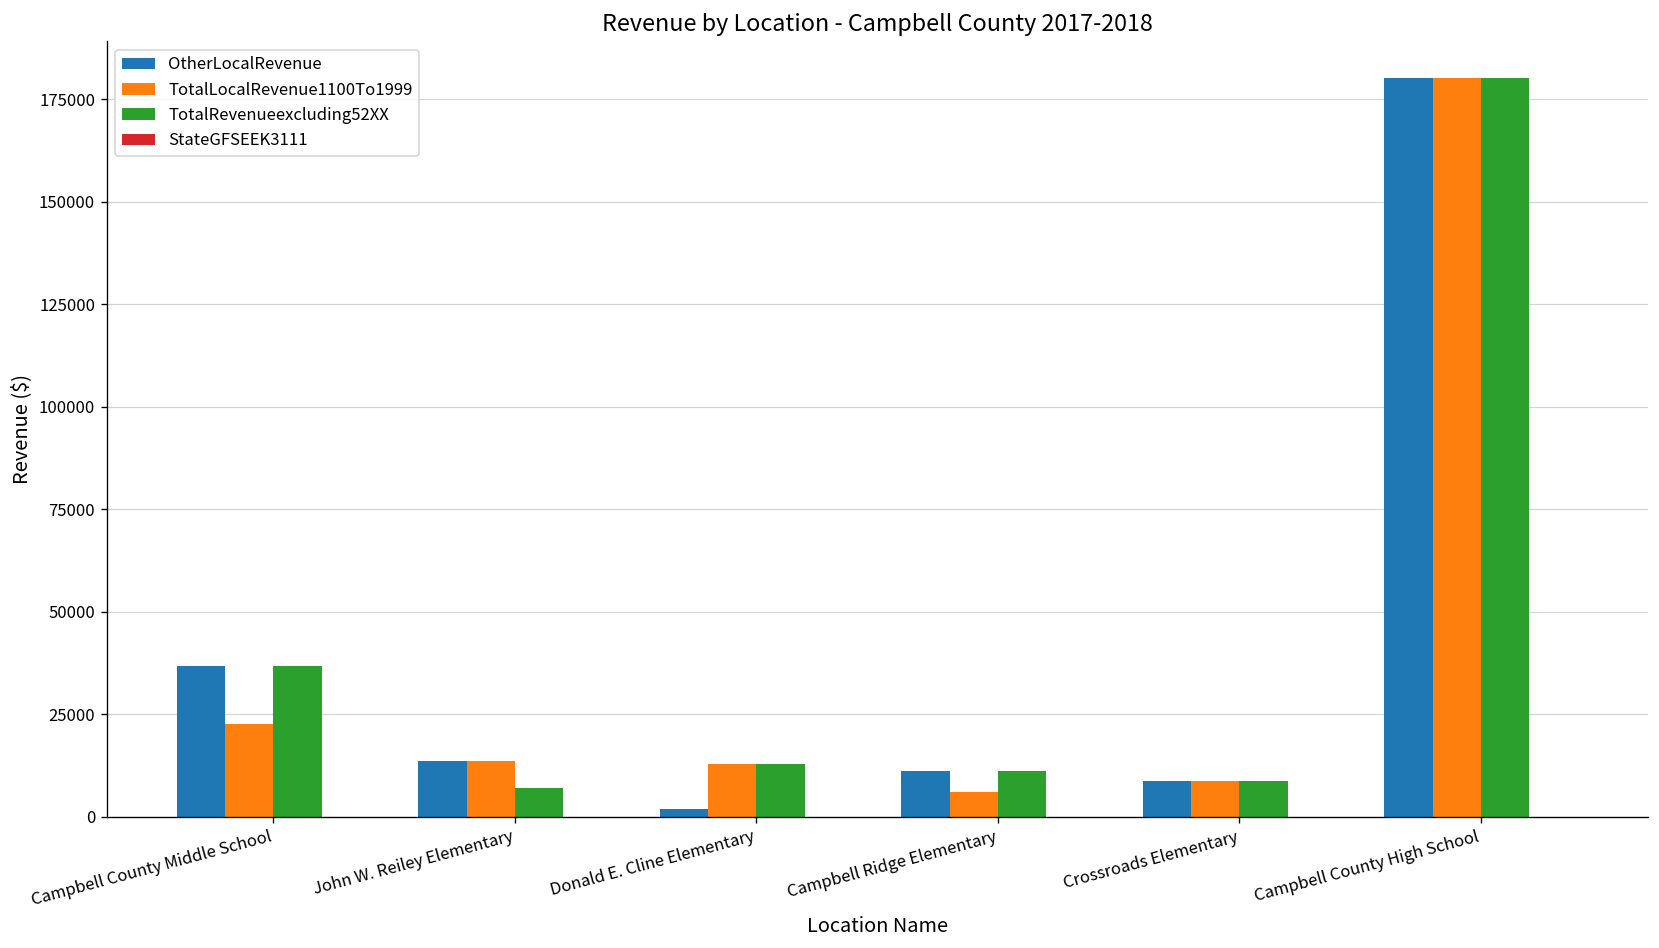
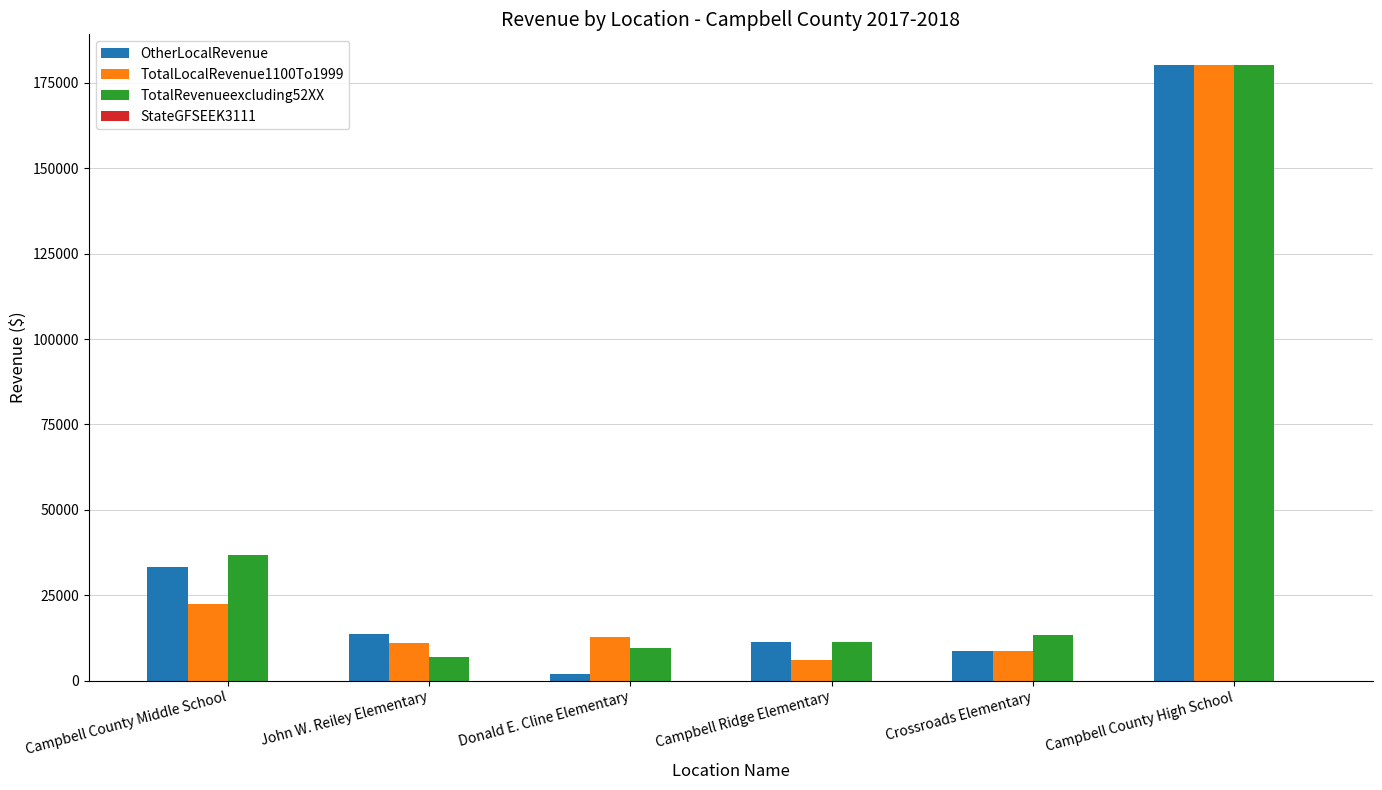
OtherLocalRevenue, Campbell County Middle School: 37000 -> 33000
TotalLocalRevenue1100To1999, John W. Reiley Elementary: 14000 -> 11000
TotalRevenueexcluding52XX, Donald E. Cline Elementary: 13000 -> 10000
TotalRevenueexcluding52XX, Crossroads Elementary: 9000 -> 13000
